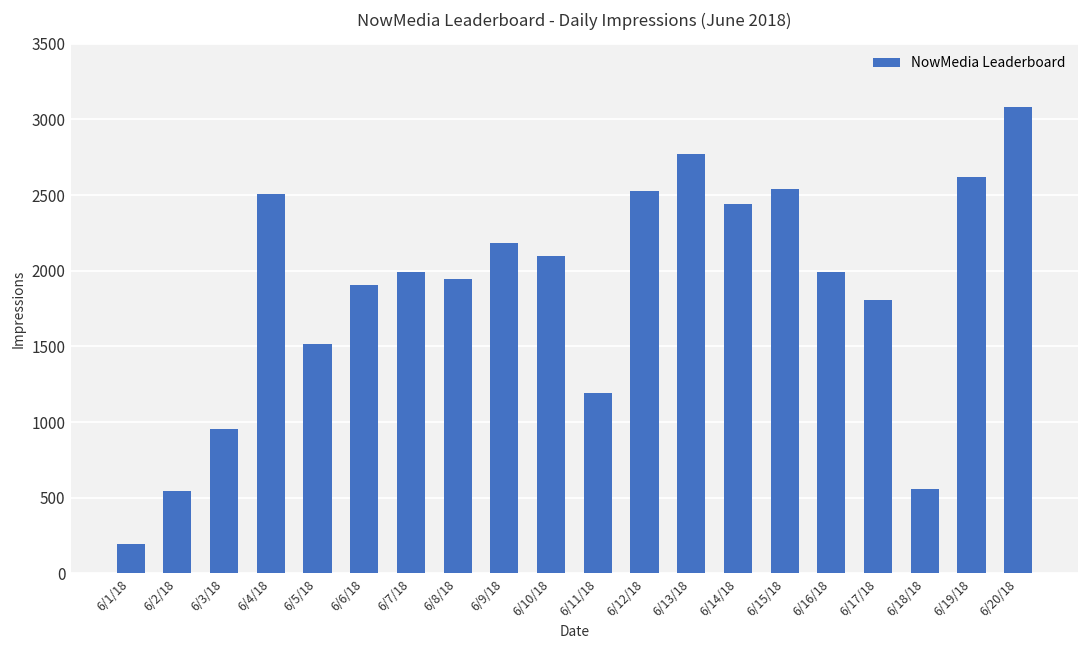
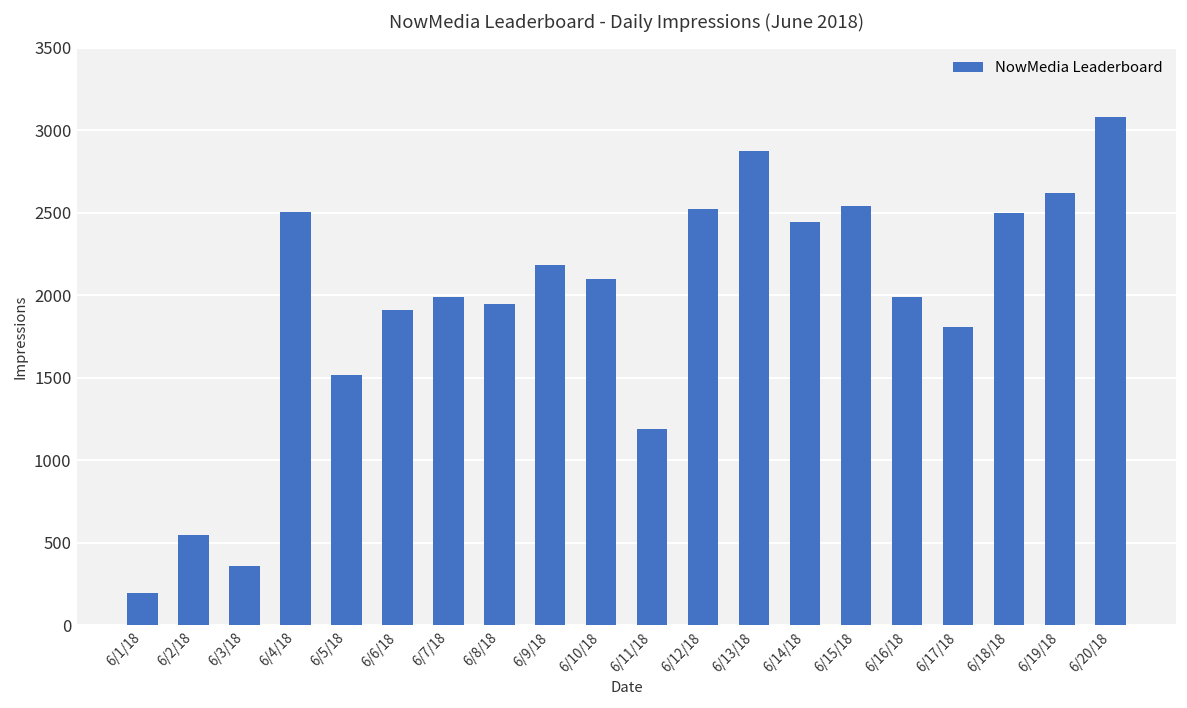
6/3/18: 960 -> 360
6/13/18: 2770 -> 2870
6/18/18: 560 -> 2500
